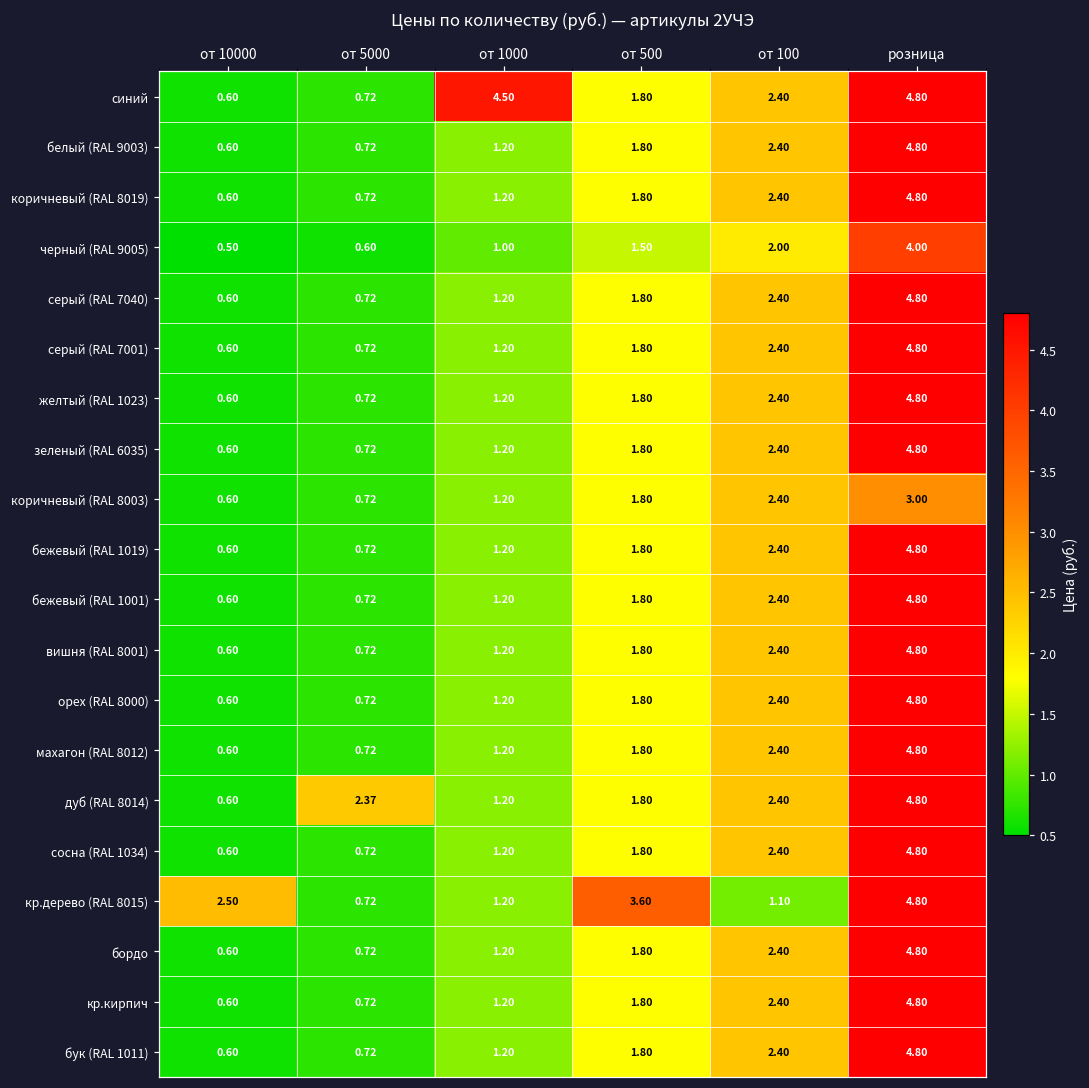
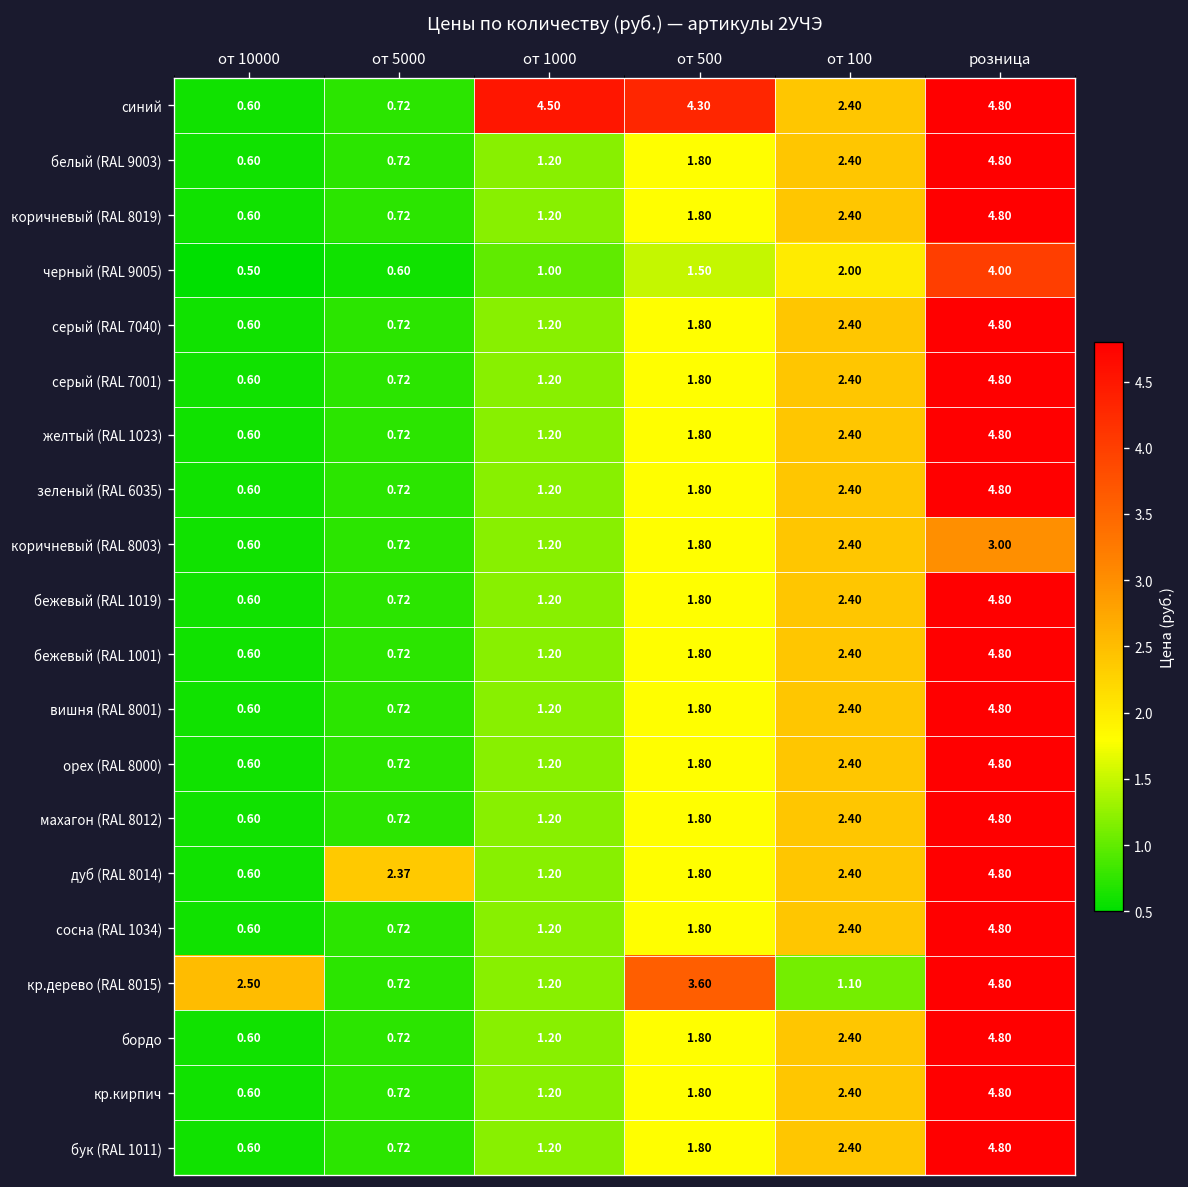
синий, от 500: 1.80 -> 4.30
